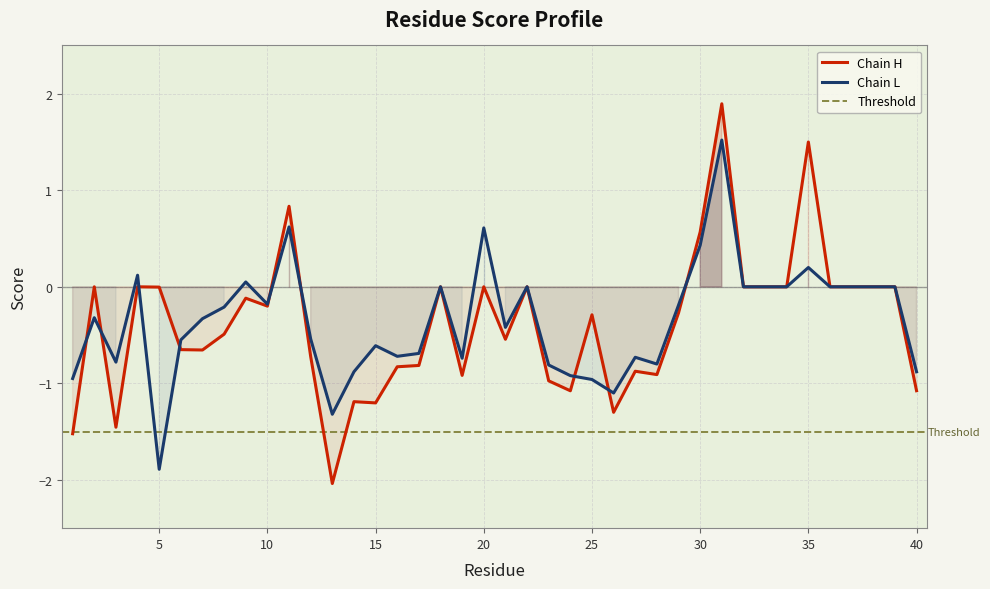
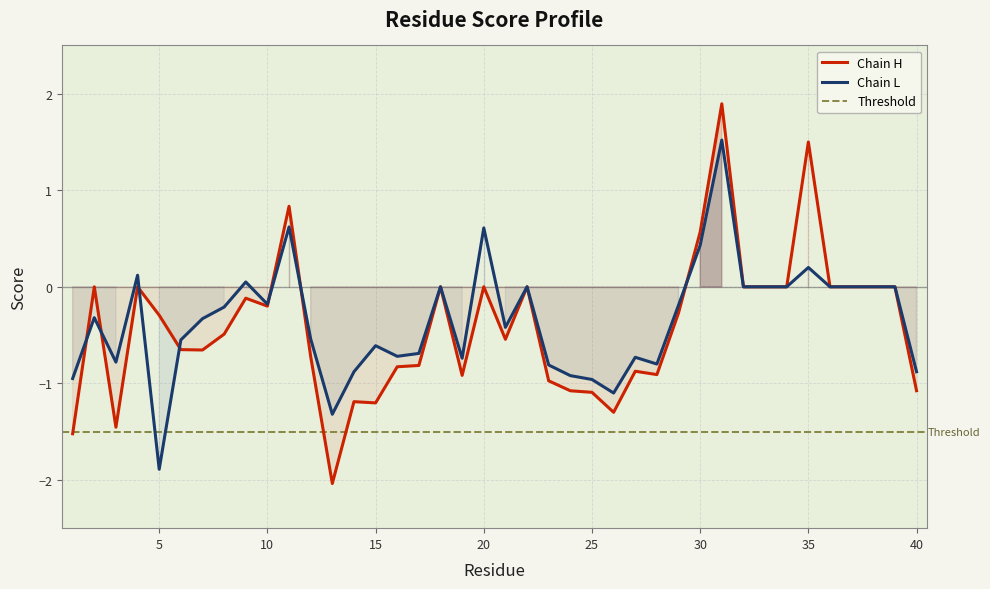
Chain H, 5: 0.0 -> -0.3
Chain H, 25: -0.3 -> -1.1
